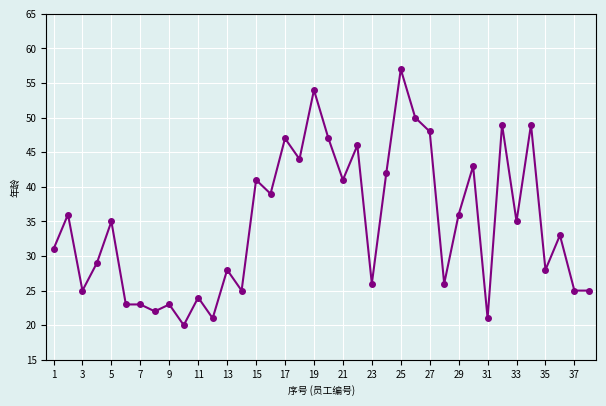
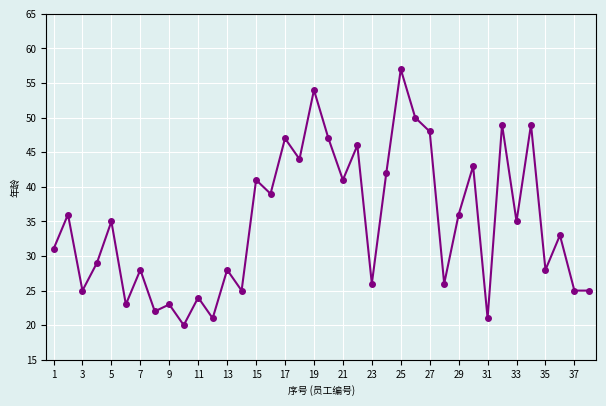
7: 23 -> 28
